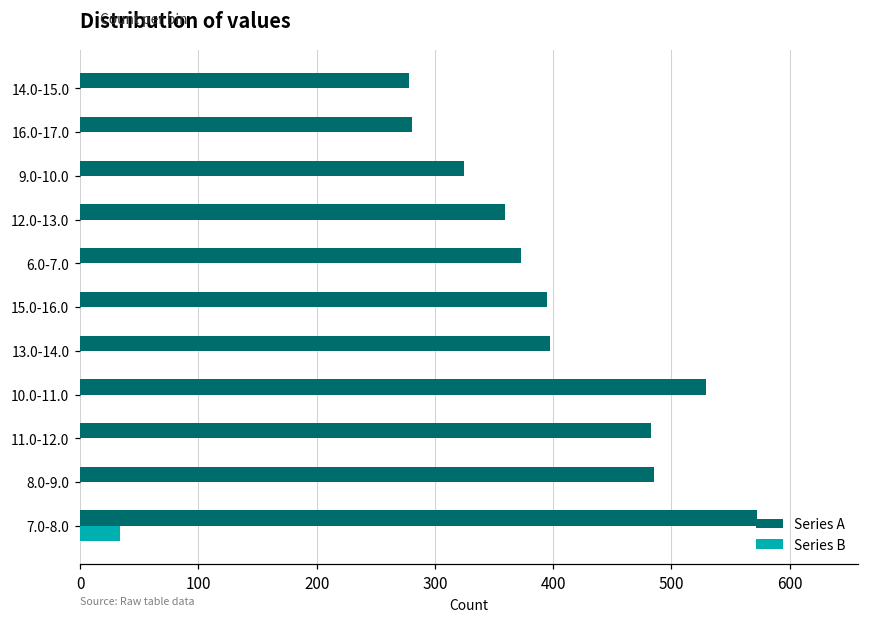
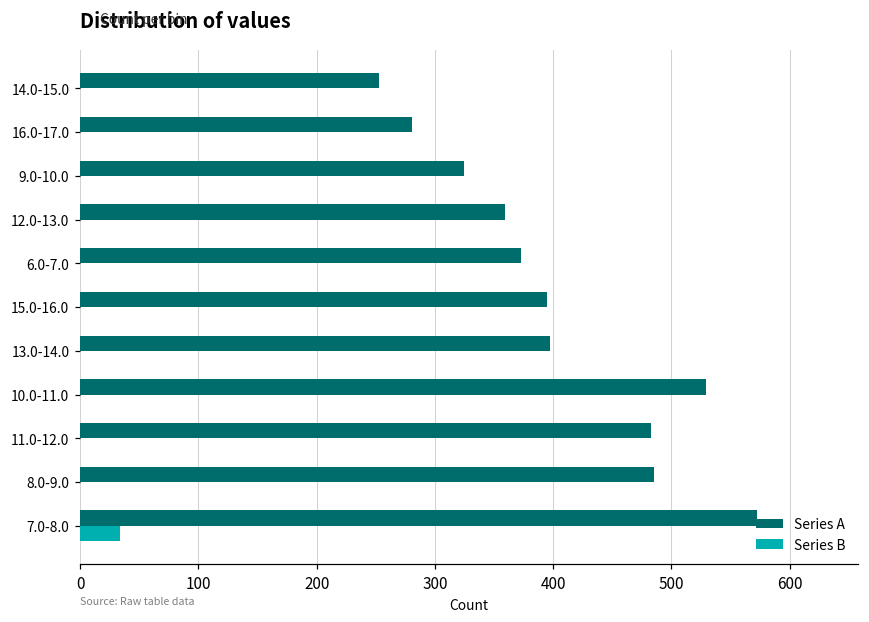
Series A, 14.0-15.0: 278 -> 253
